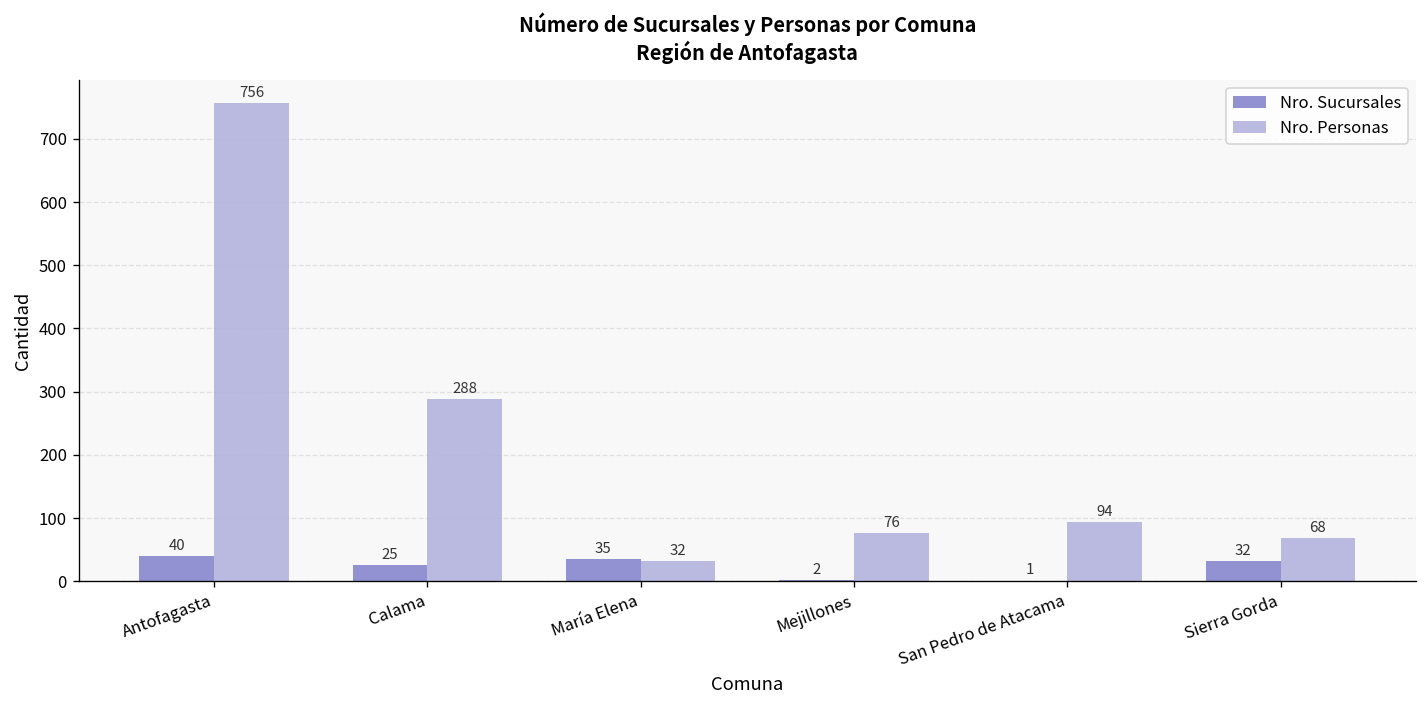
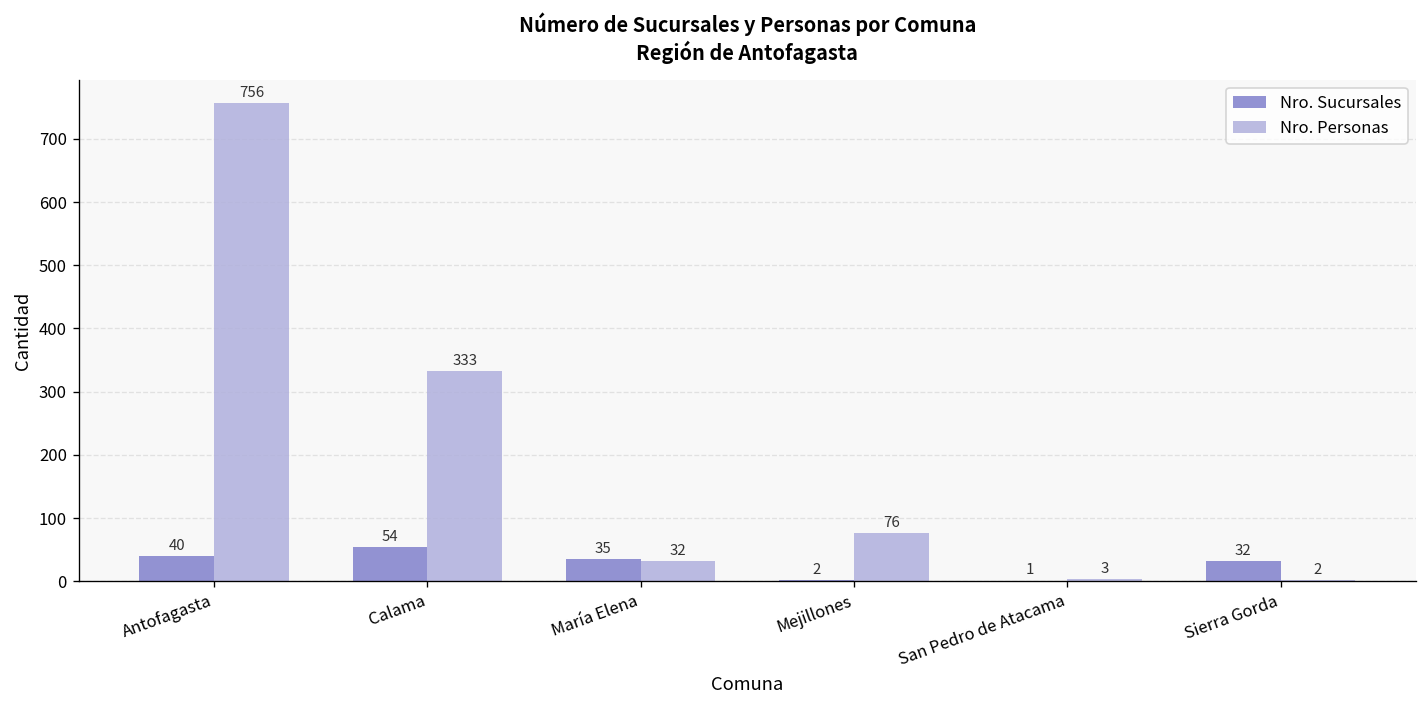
Nro. Sucursales, Calama: 25 -> 54
Nro. Personas, Calama: 288 -> 333
Nro. Personas, San Pedro de Atacama: 94 -> 3
Nro. Personas, Sierra Gorda: 68 -> 2
